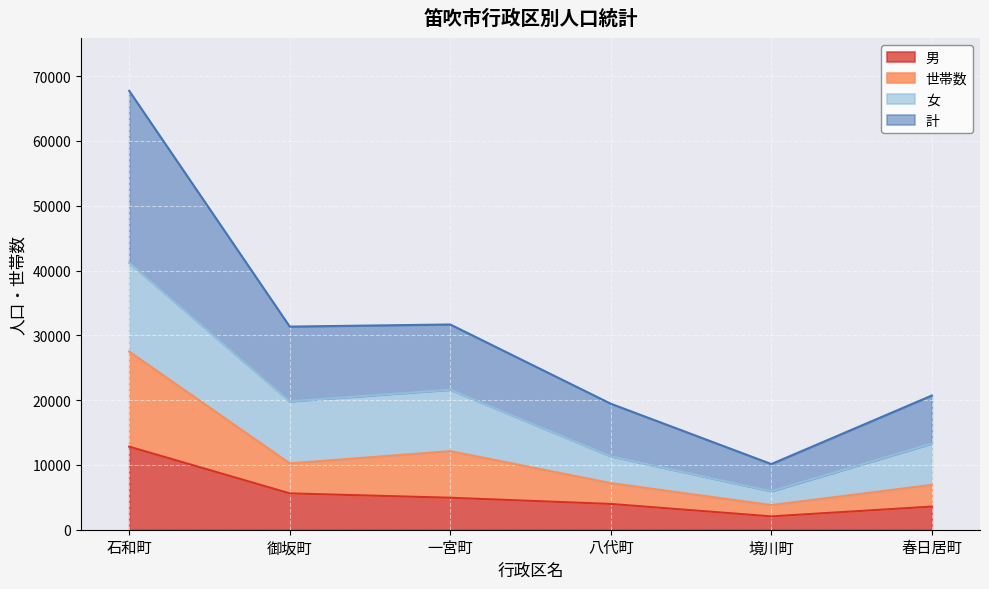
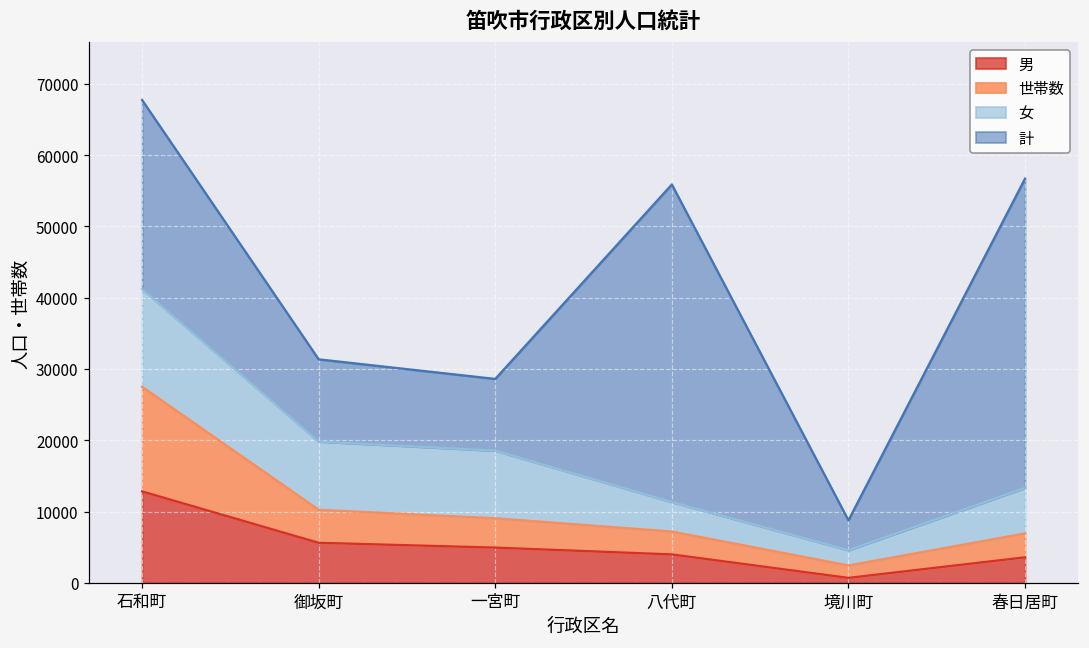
世帯数, 一宮町: 7000 -> 4000
計, 八代町: 8000 -> 45000
男, 境川町: 2000 -> 1000
計, 春日居町: 7000 -> 43000
